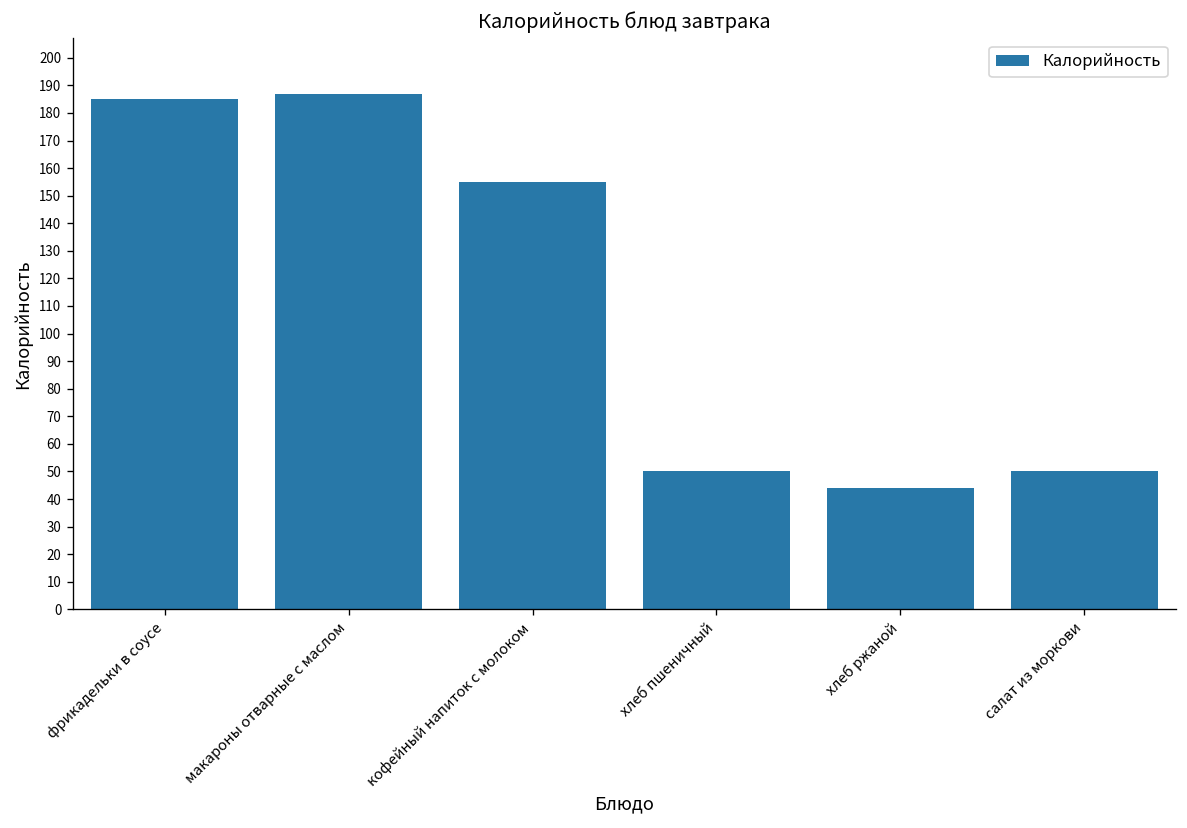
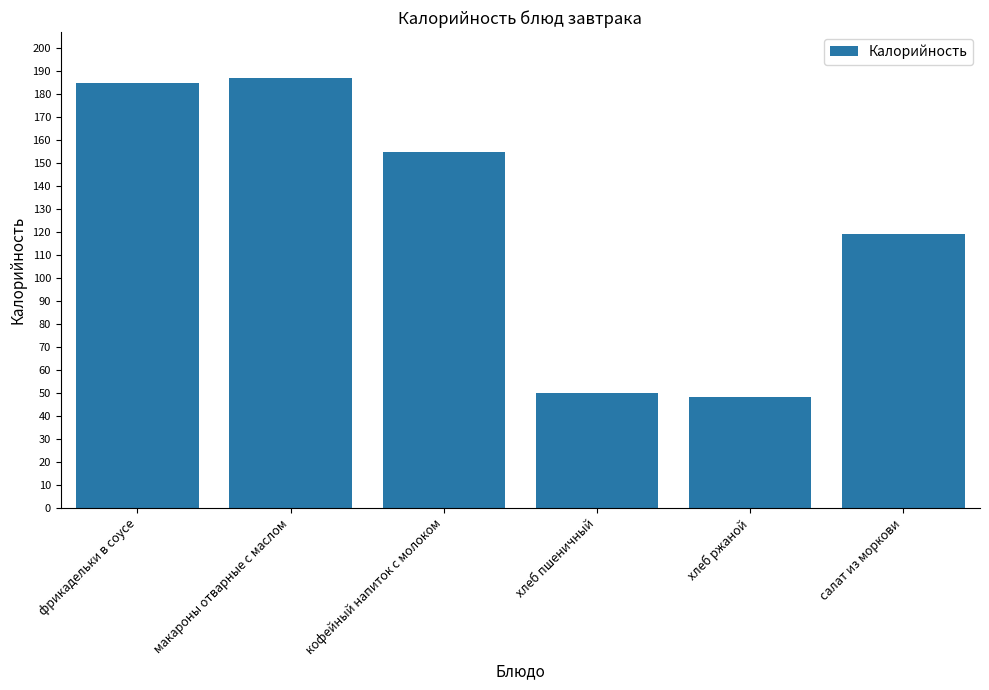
хлеб ржаной: 44 -> 48
салат из моркови: 50 -> 119
